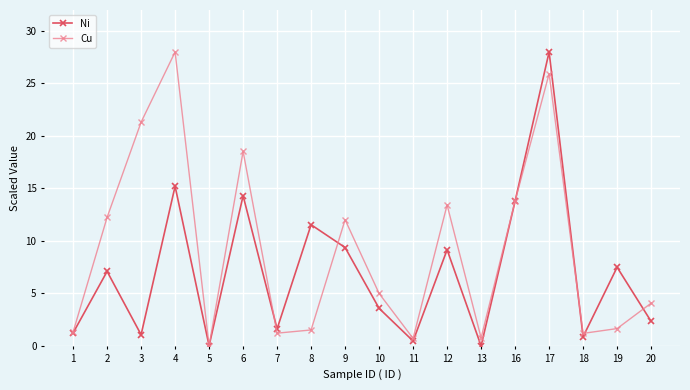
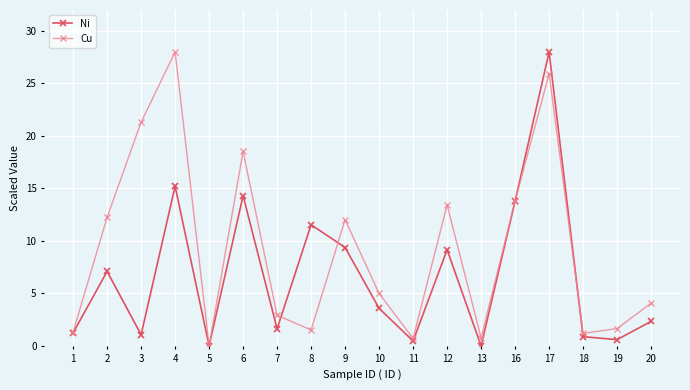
Cu, 7: 1.2 -> 2.9
Ni, 19: 7.5 -> 0.6
